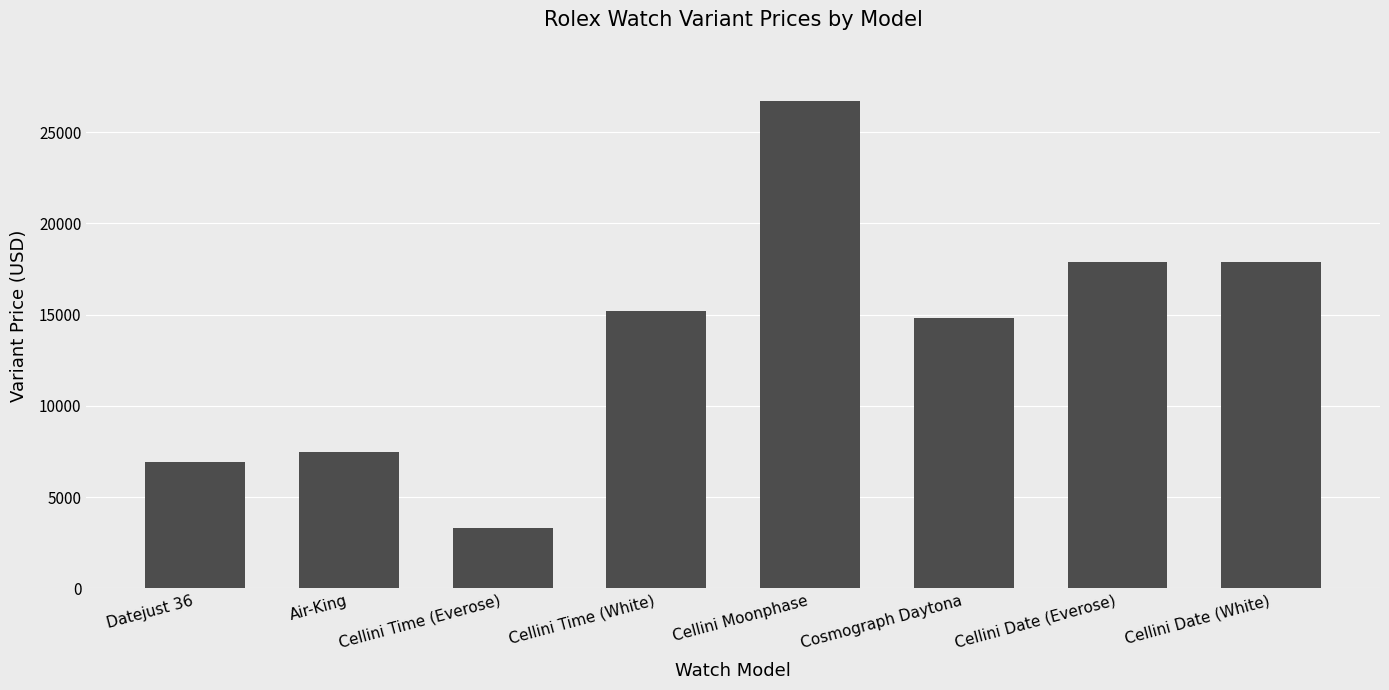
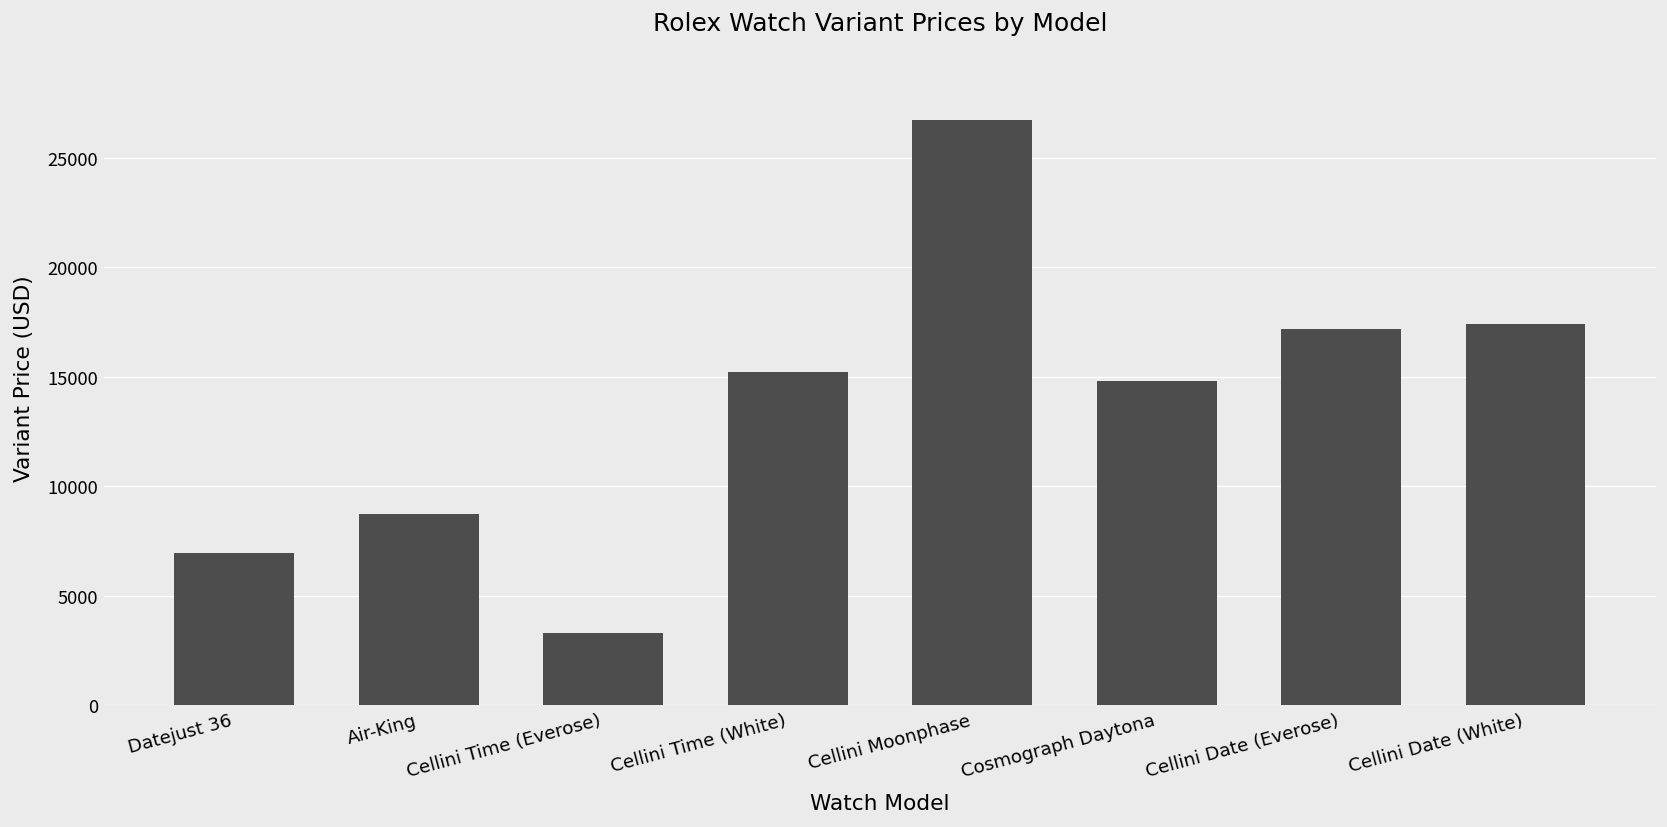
Air-King: 7500 -> 8700
Cellini Date (Everose): 17900 -> 17200
Cellini Date (White): 17900 -> 17400
